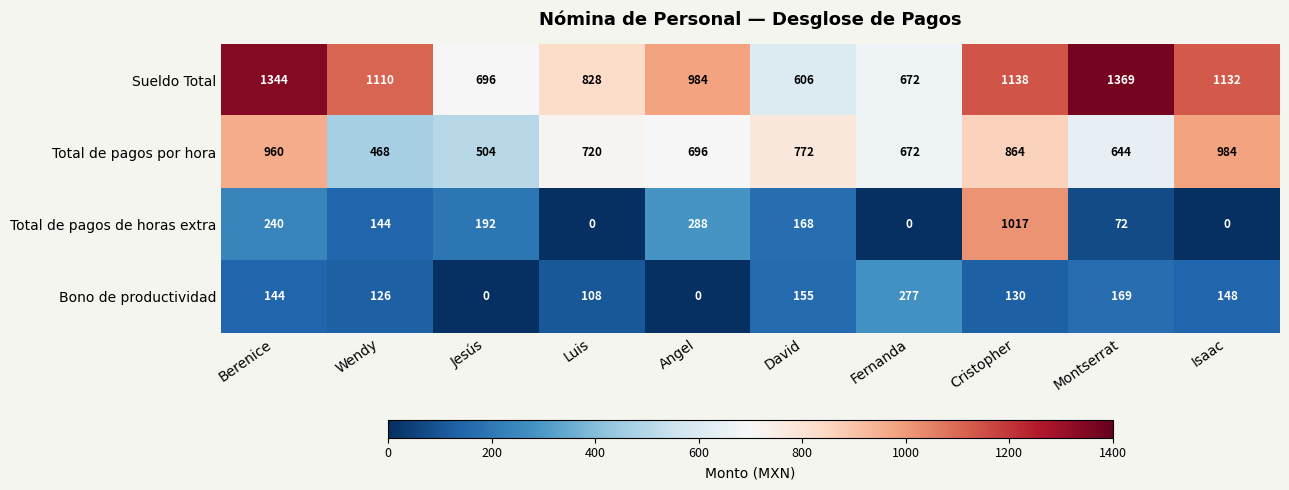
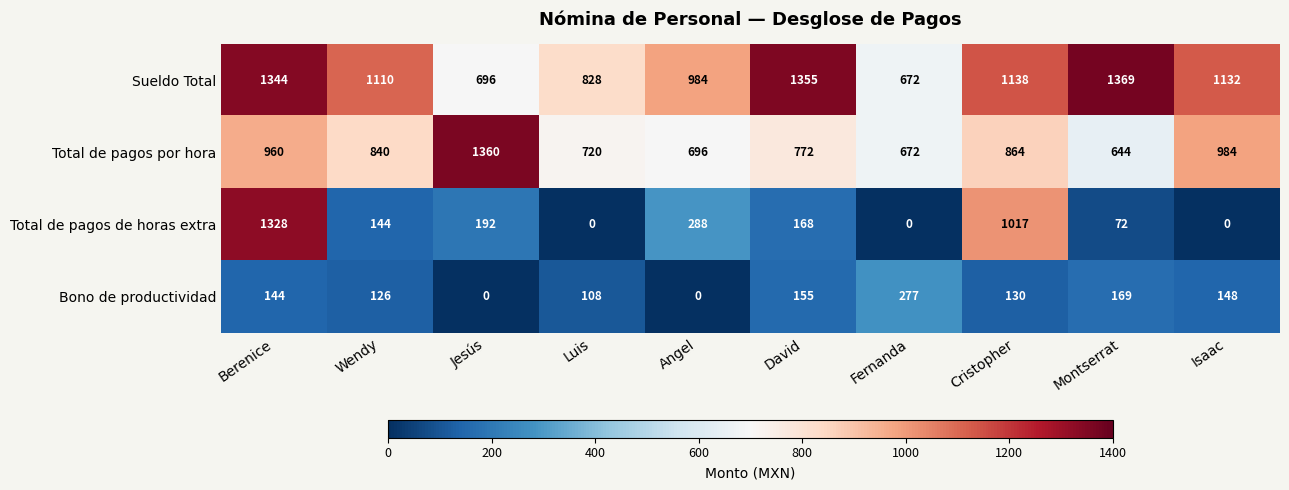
Sueldo Total, David: 606 -> 1355
Total de pagos por hora, Wendy: 468 -> 840
Total de pagos por hora, Jesús: 504 -> 1360
Total de pagos de horas extra, Berenice: 240 -> 1328
